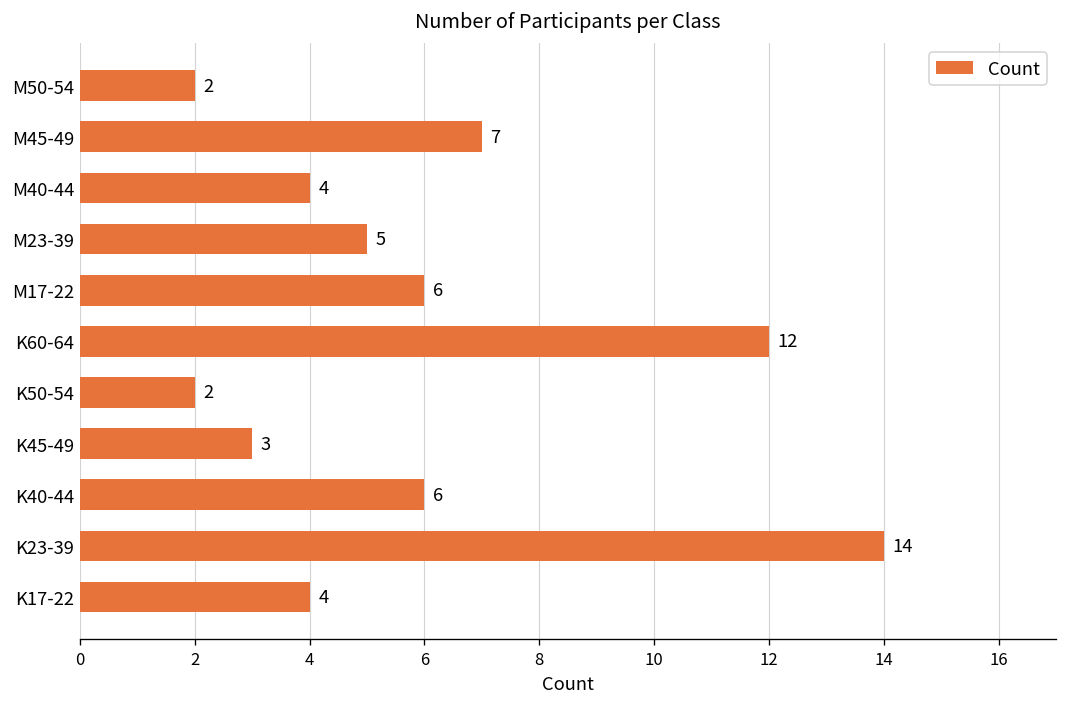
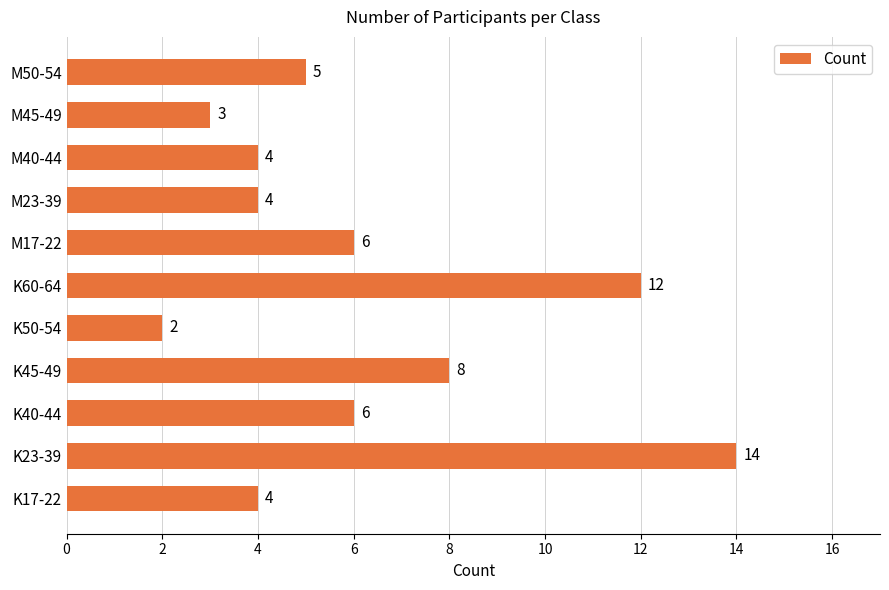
M50-54: 2 -> 5
M45-49: 7 -> 3
M23-39: 5 -> 4
K45-49: 3 -> 8
